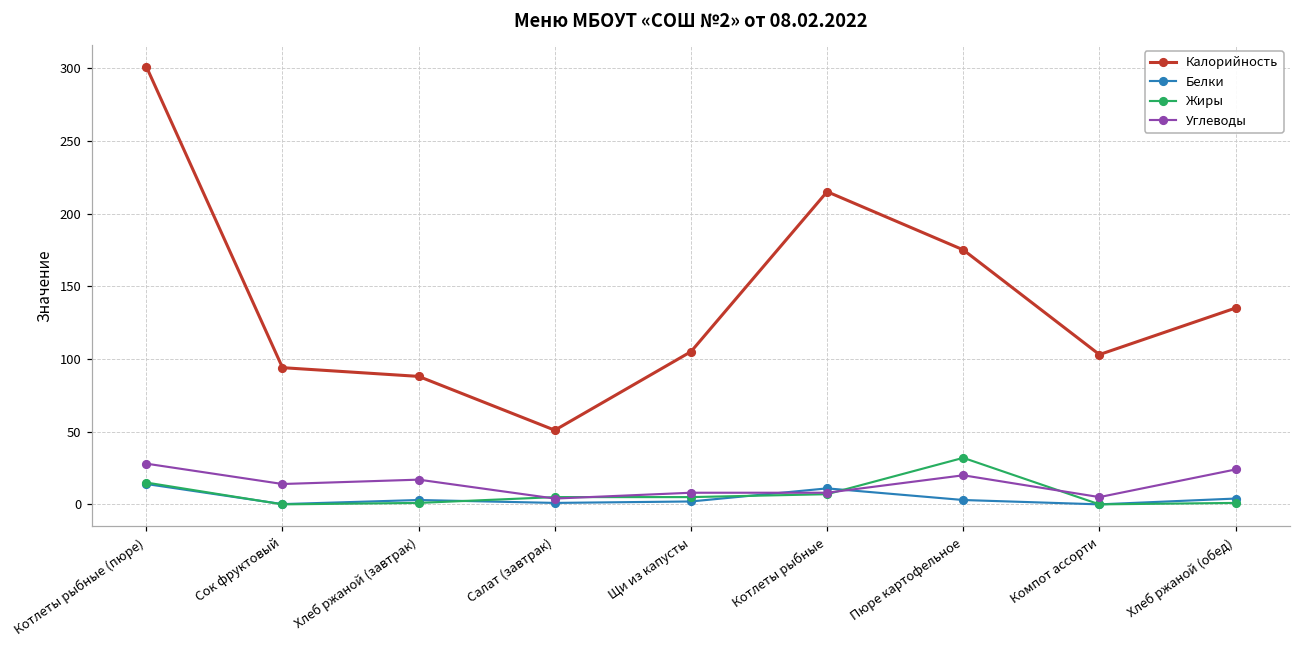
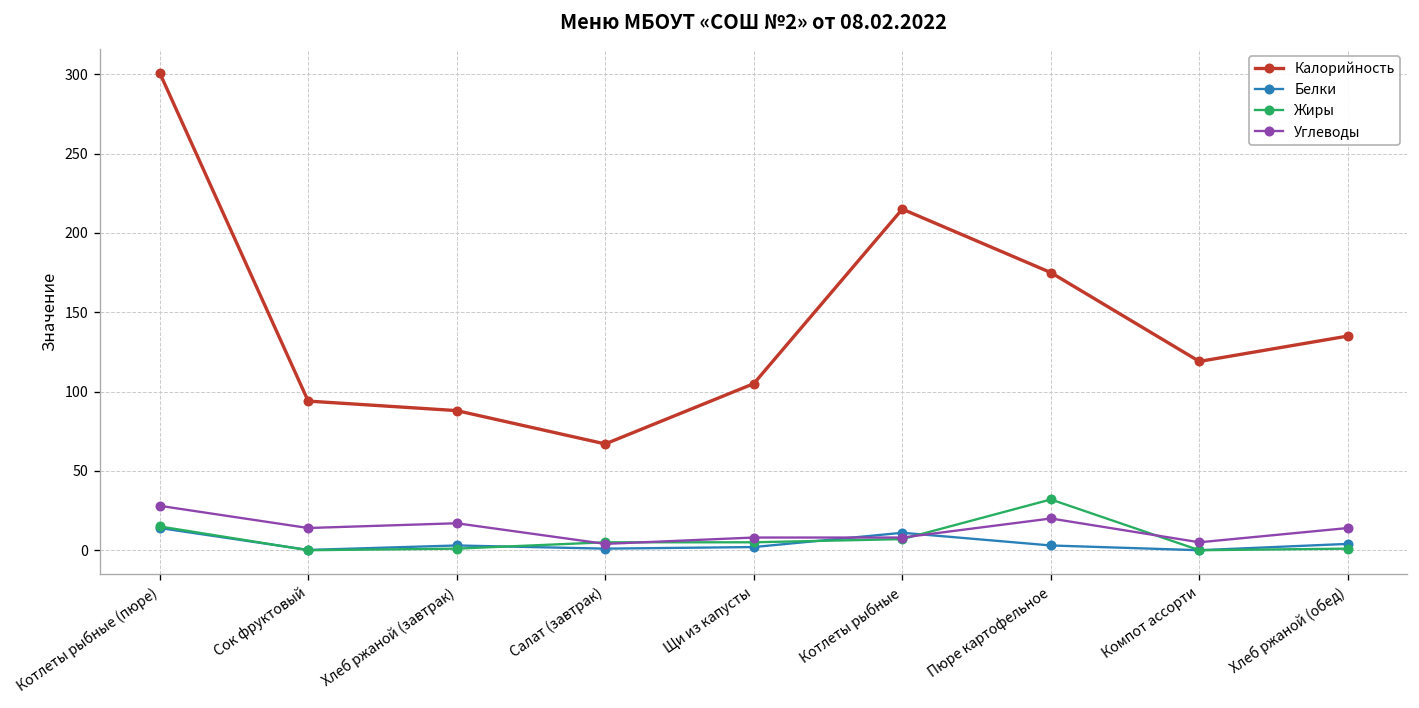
Калорийность, Салат (завтрак): 51 -> 67
Калорийность, Компот ассорти: 103 -> 119
Углеводы, Хлеб ржаной (обед): 24 -> 14
